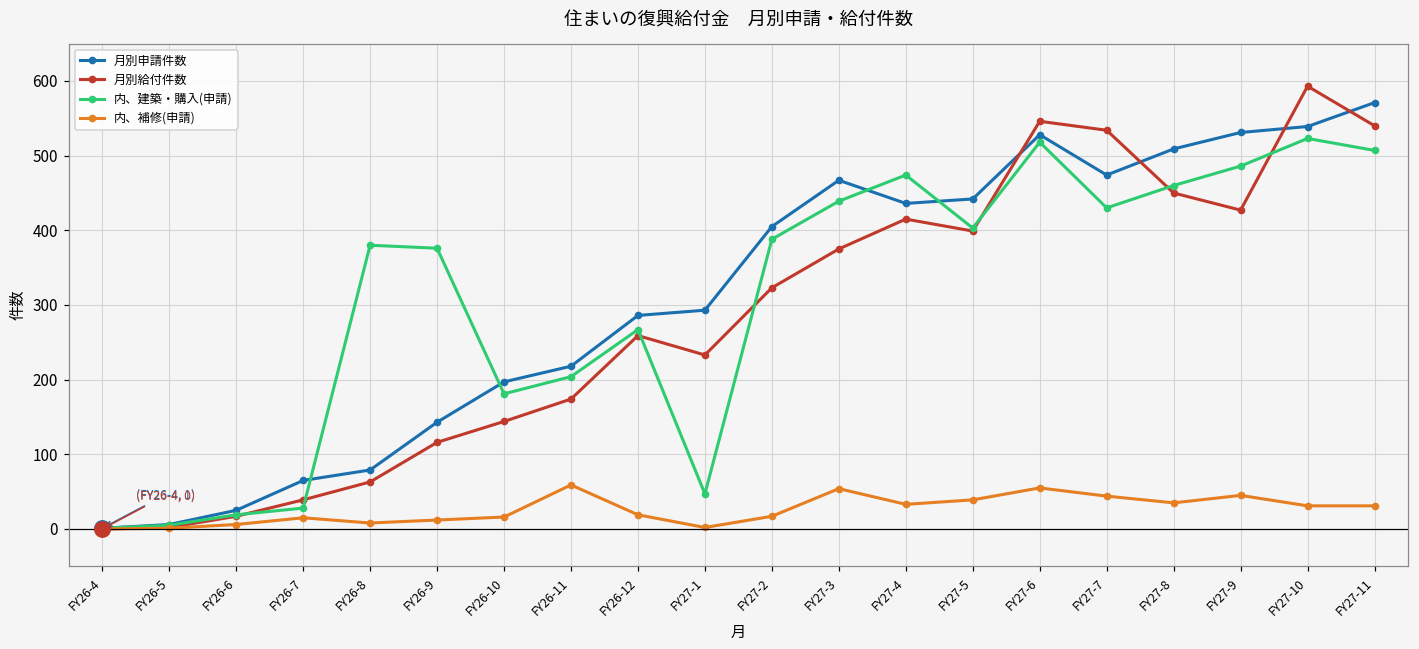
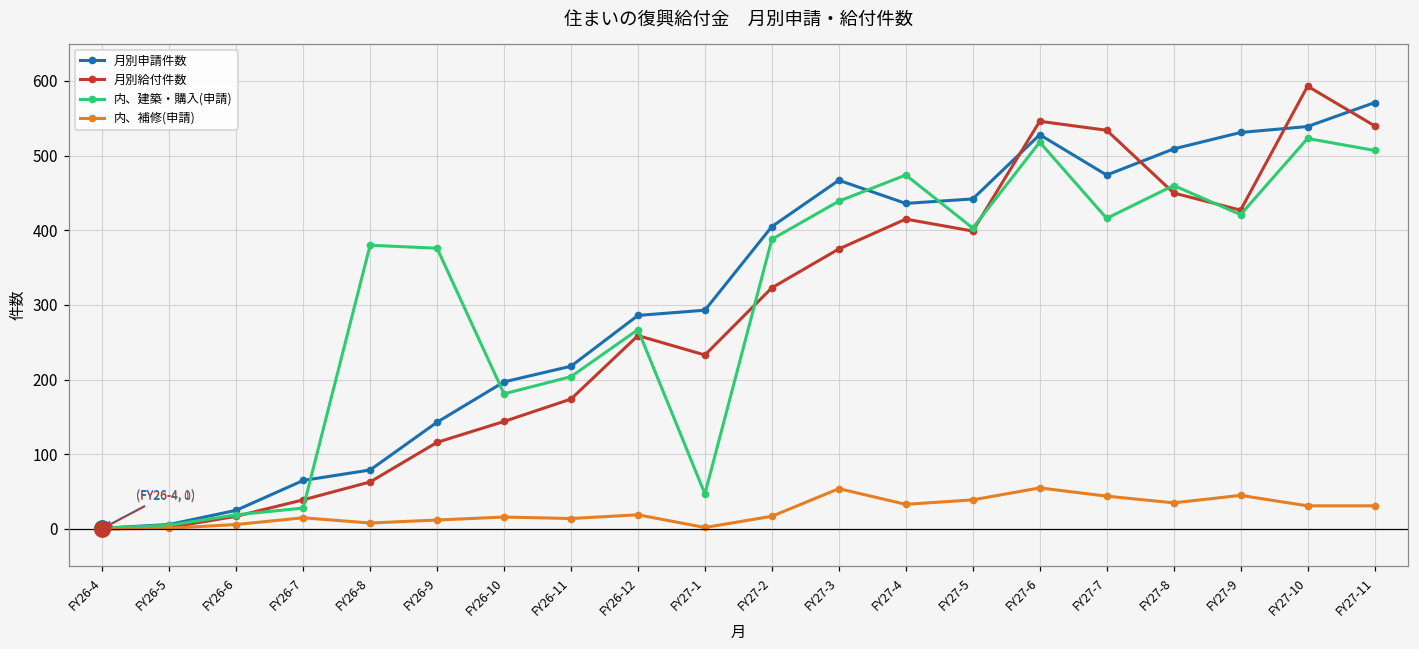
内、補修(申請), FY26-11: 60 -> 10
内、建築・購入(申請), FY27-7: 430 -> 420
内、建築・購入(申請), FY27-9: 490 -> 420
